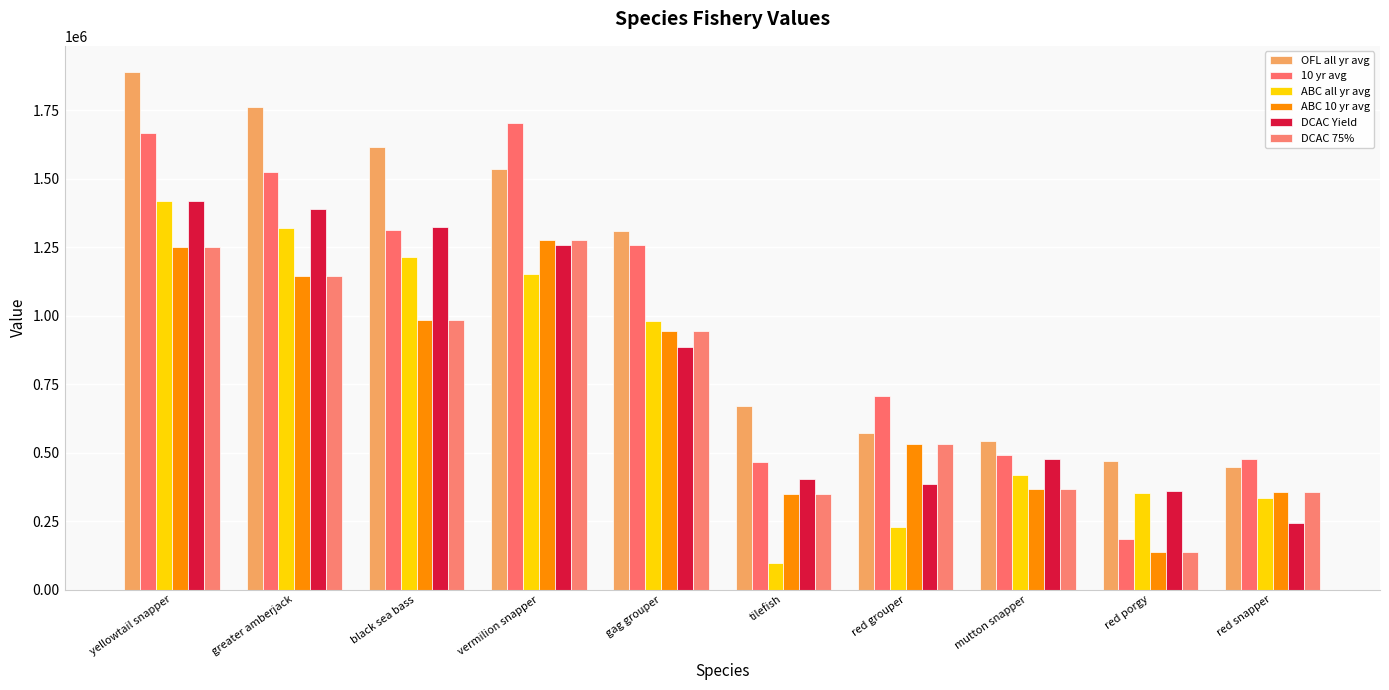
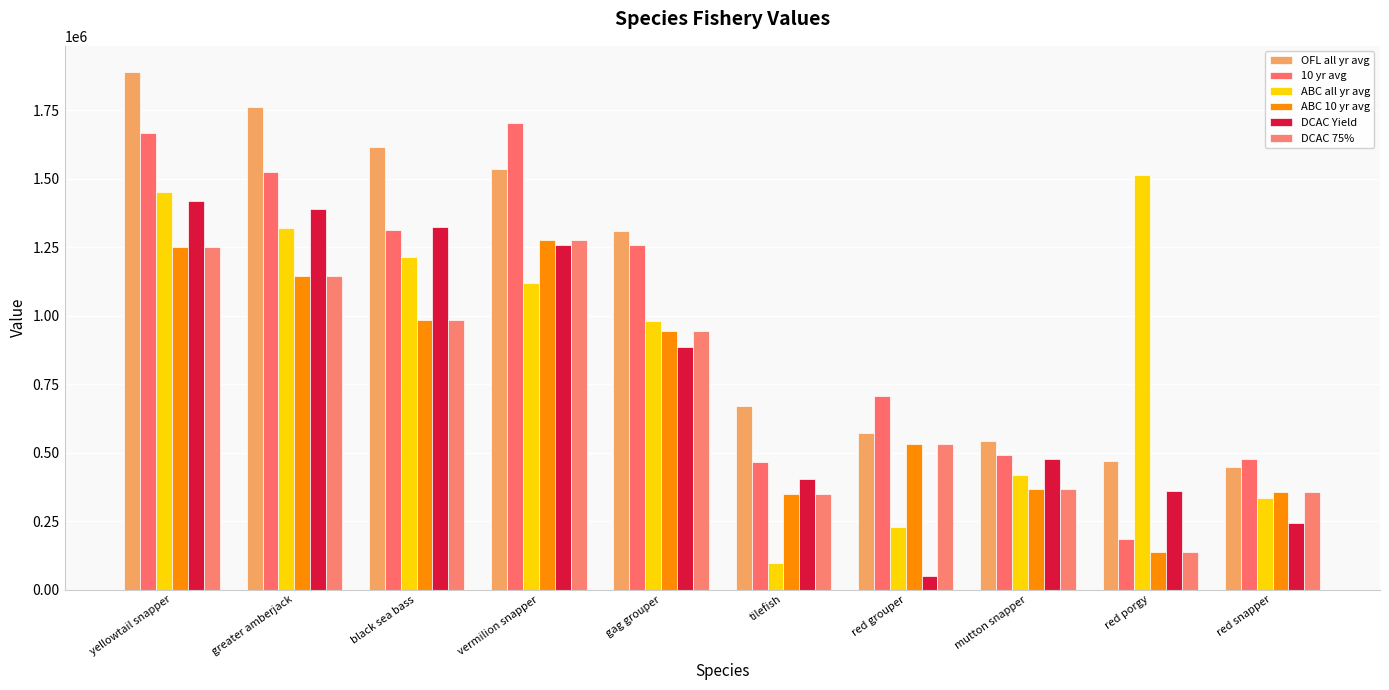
ABC all yr avg, yellowtail snapper: 1420000 -> 1450000
ABC all yr avg, vermilion snapper: 1150000 -> 1120000
DCAC Yield, red grouper: 390000 -> 50000
ABC all yr avg, red porgy: 350000 -> 1510000
